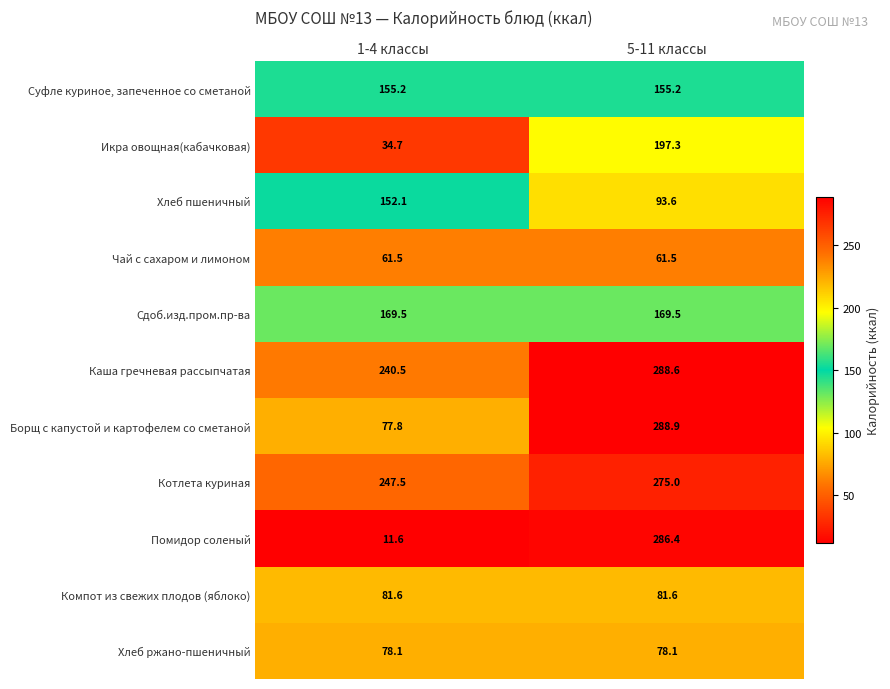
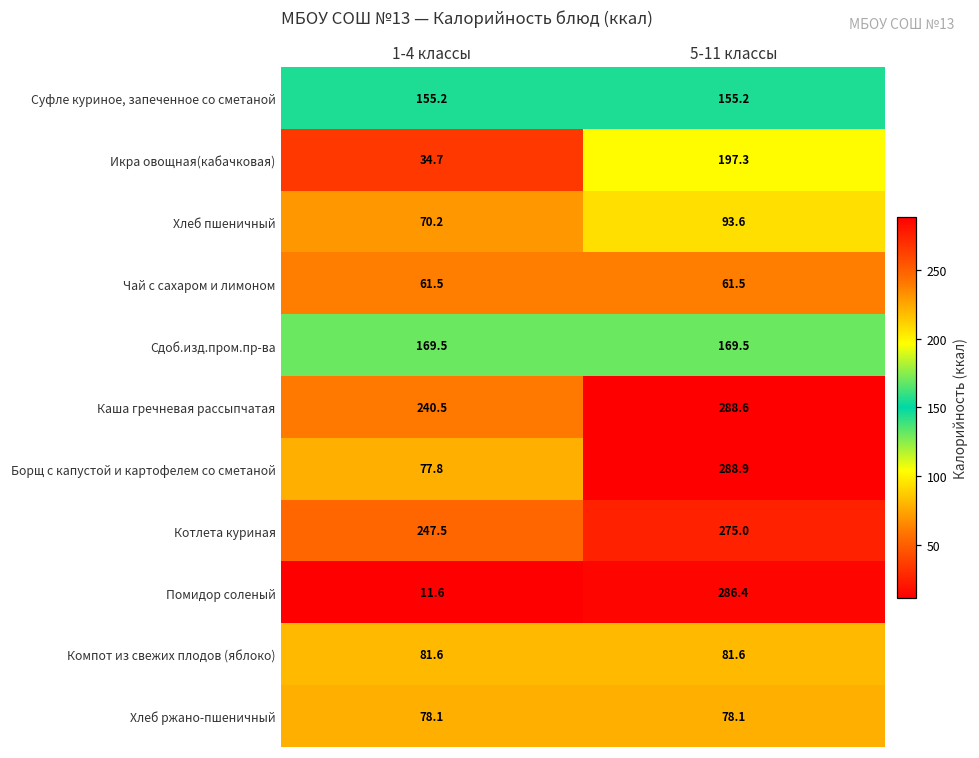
Хлеб пшеничный, 1-4 классы: 152.1 -> 70.2
